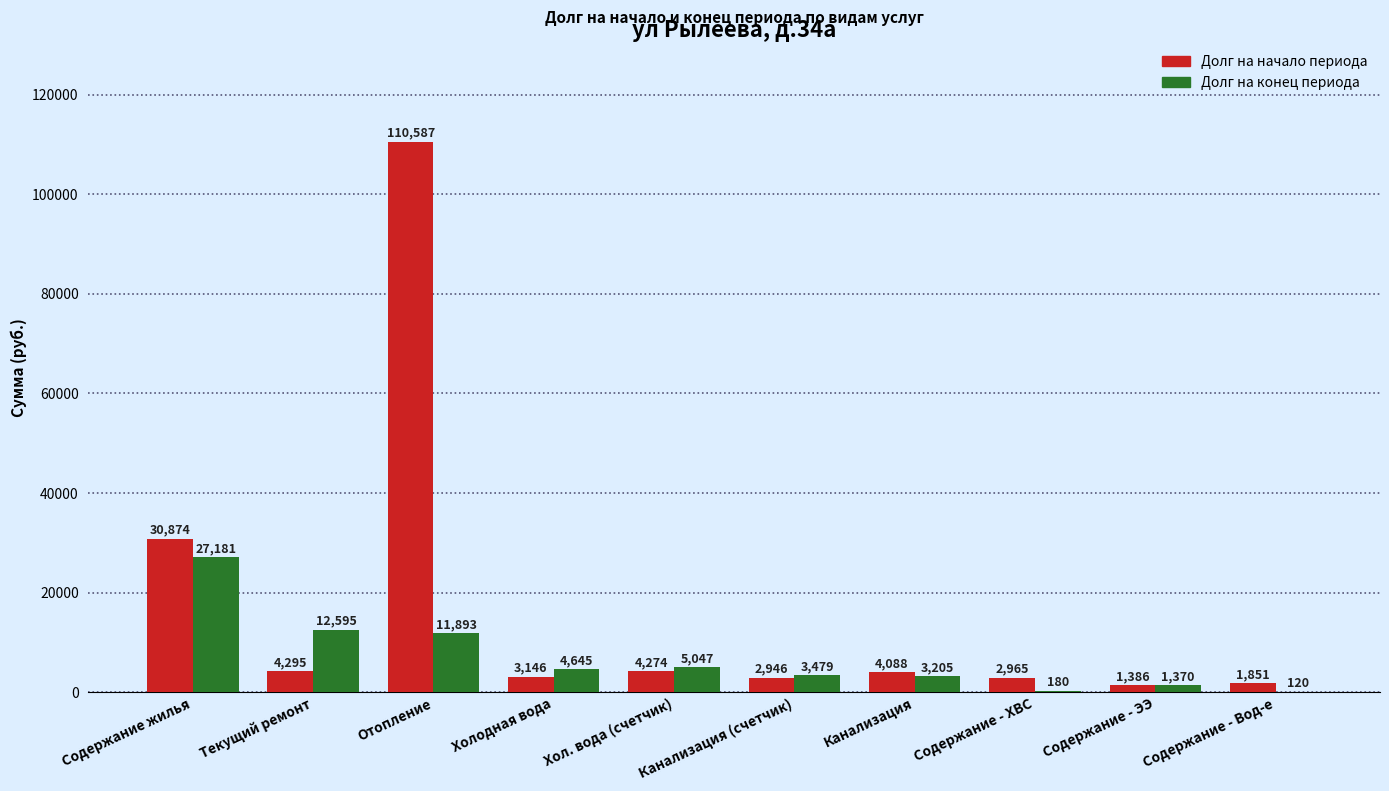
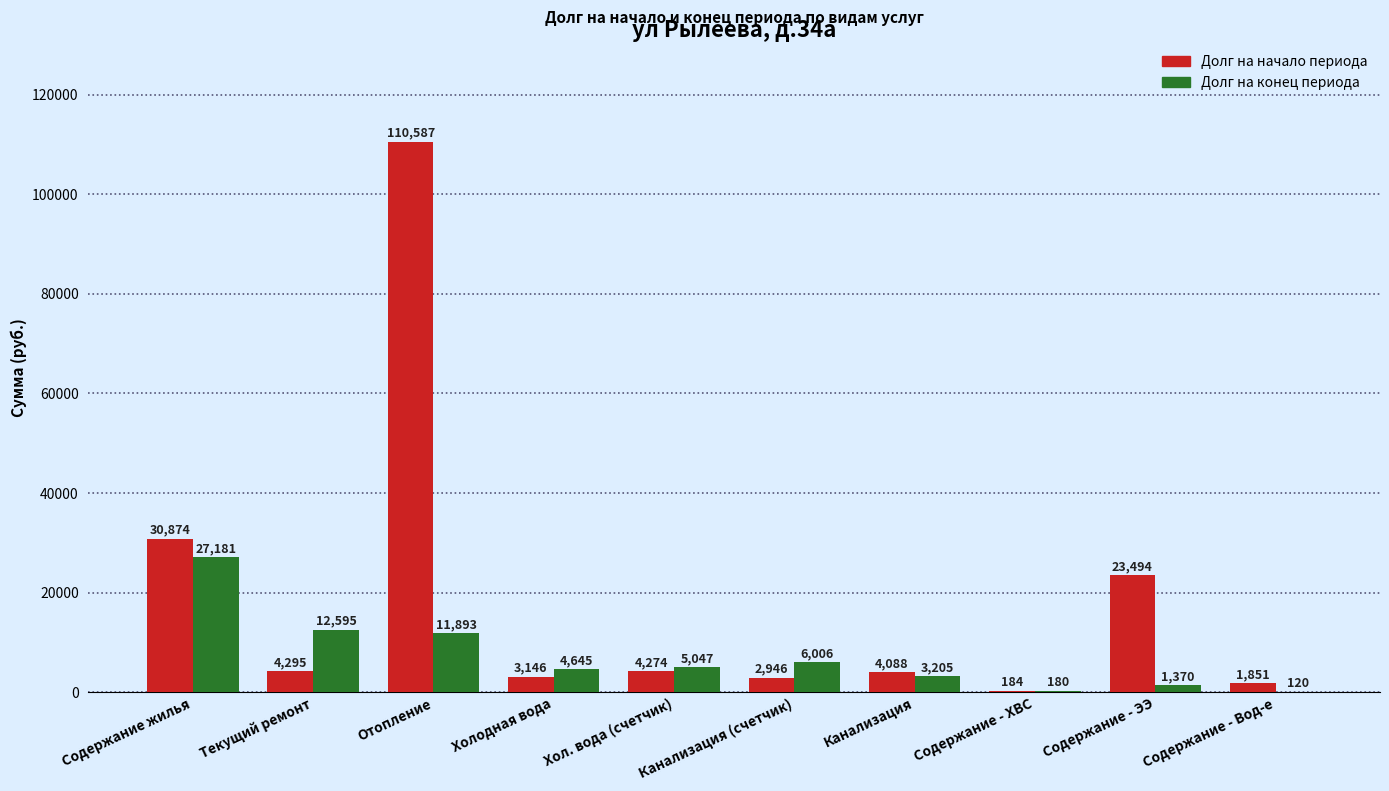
Долг на конец периода, Канализация (счетчик): 3,479 -> 6,006
Долг на начало периода, Содержание - ХВС: 2,965 -> 184
Долг на начало периода, Содержание - ЭЭ: 1,386 -> 23,494
